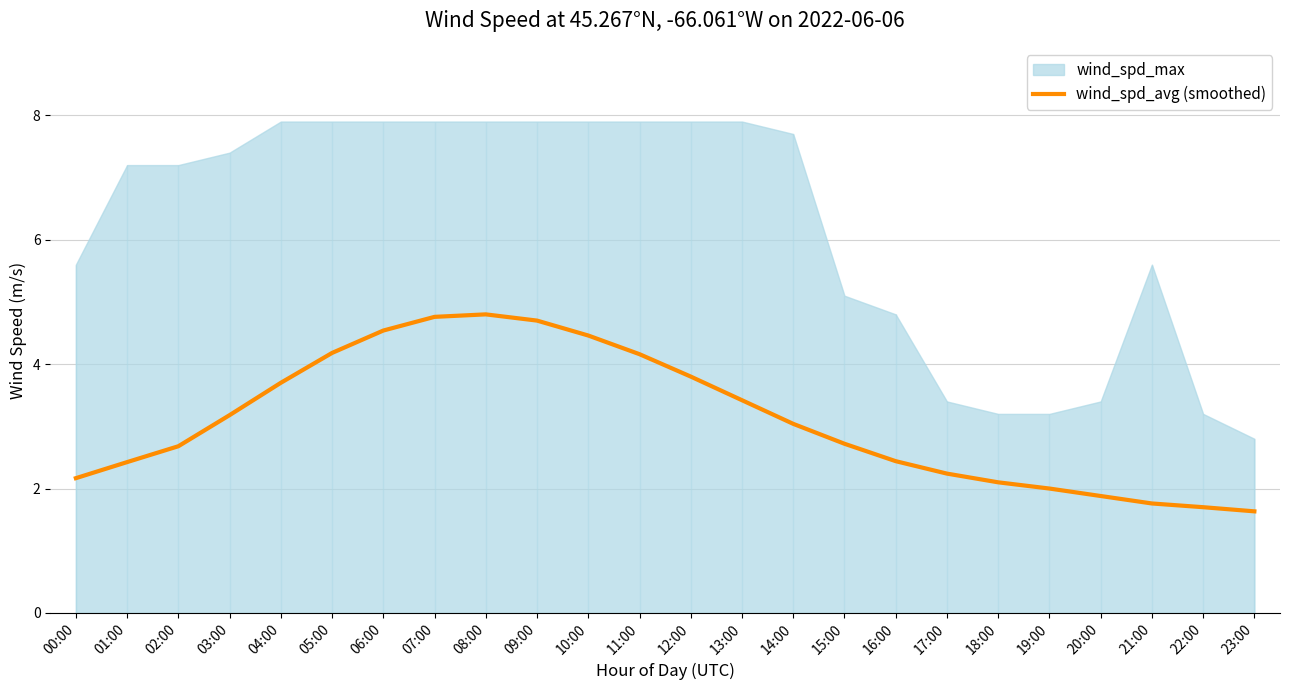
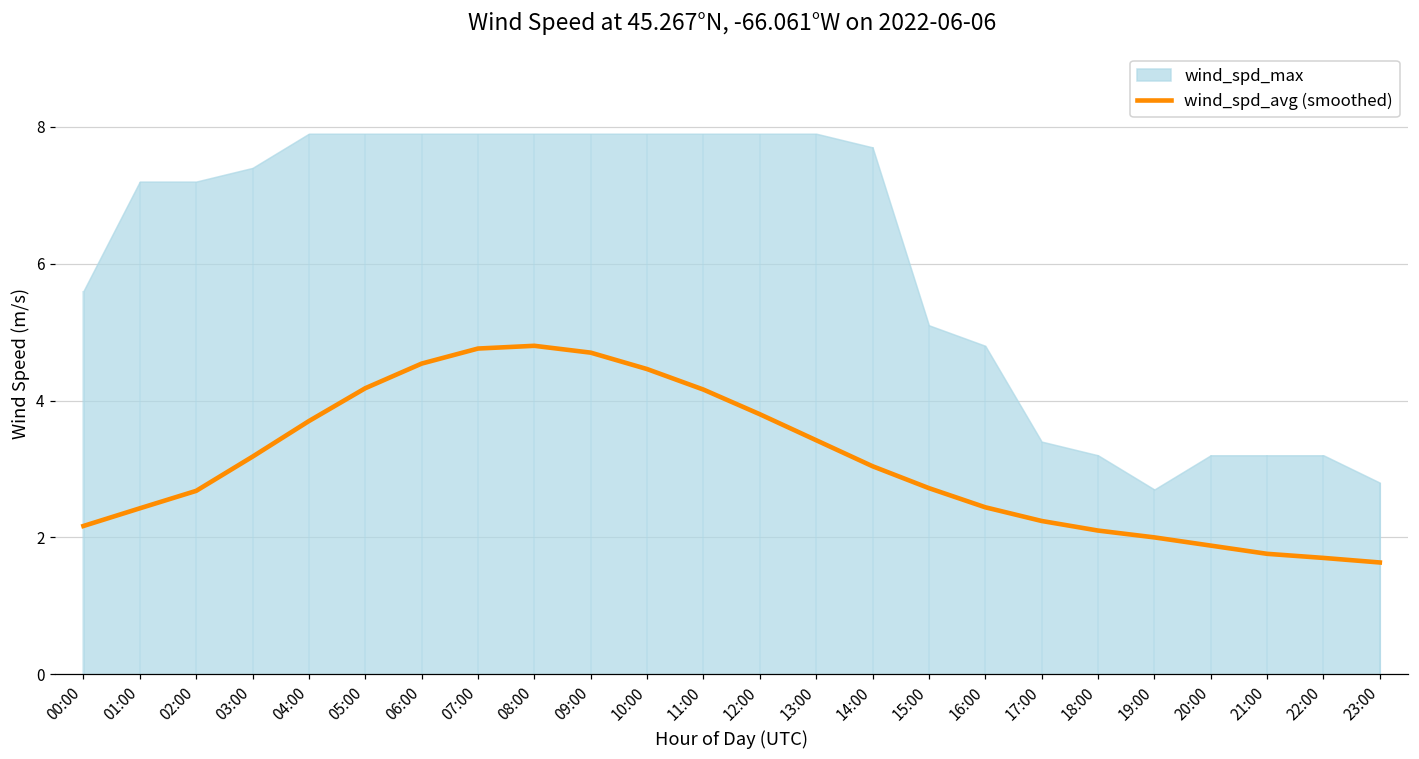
wind_spd_max, 19:00: 3.2 -> 2.7
wind_spd_max, 20:00: 3.4 -> 3.2
wind_spd_max, 21:00: 5.6 -> 3.2
